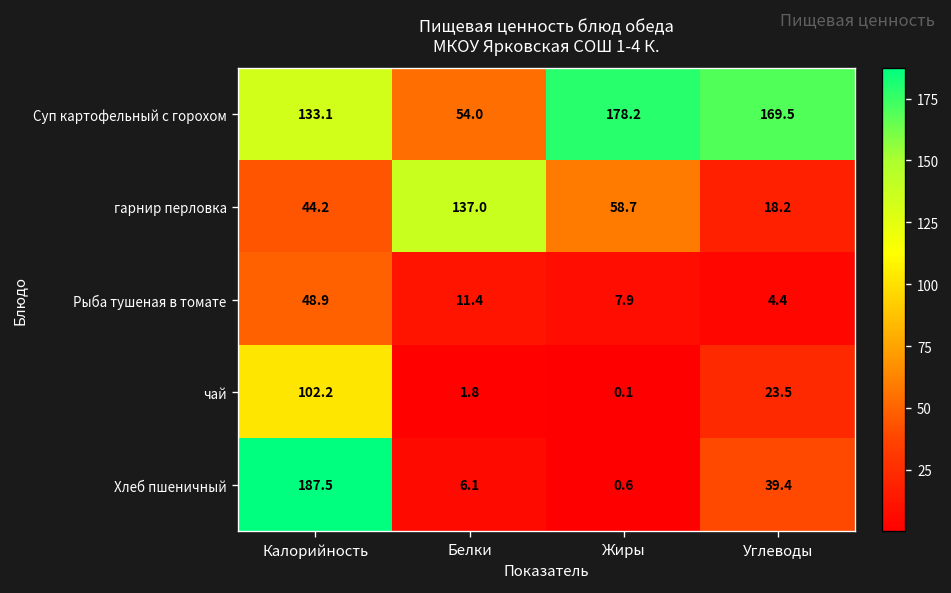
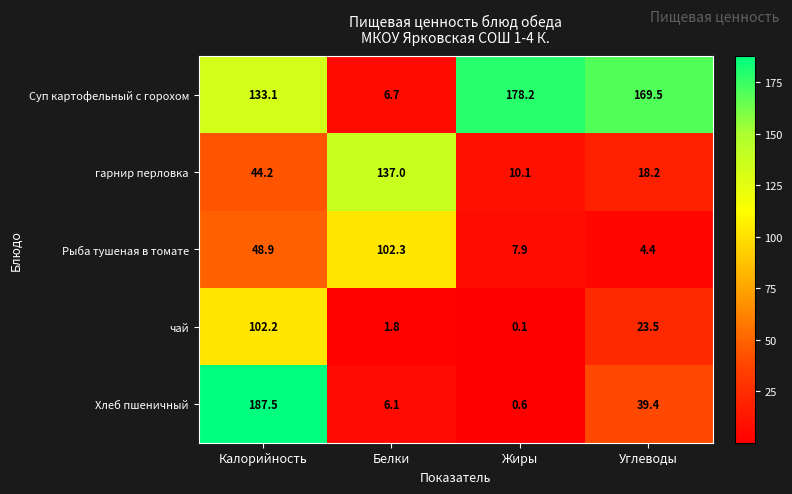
Суп картофельный с горохом, Белки: 54.0 -> 6.7
гарнир перловка, Жиры: 58.7 -> 10.1
Рыба тушеная в томате, Белки: 11.4 -> 102.3
